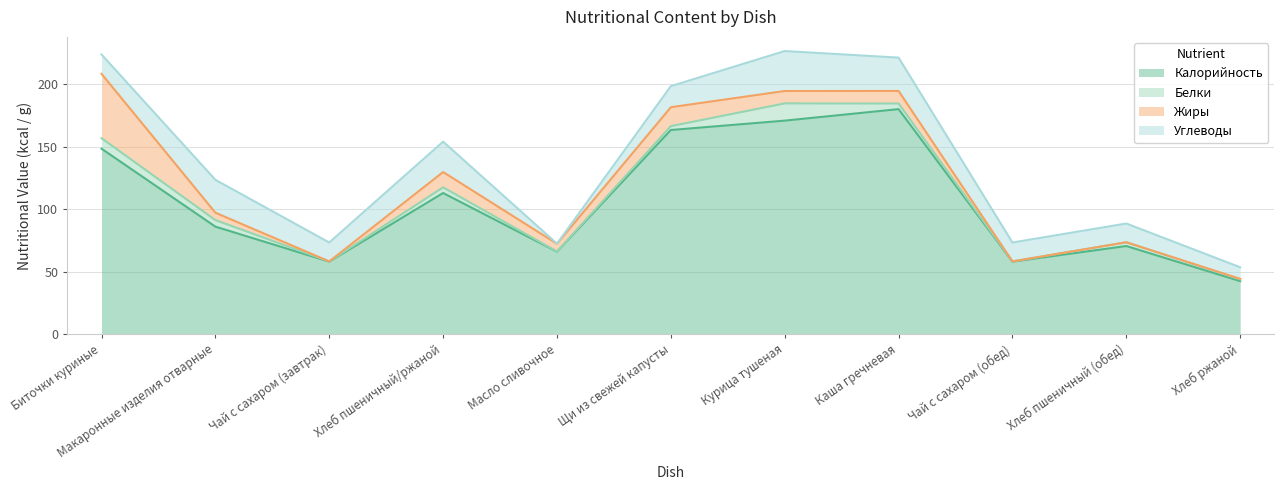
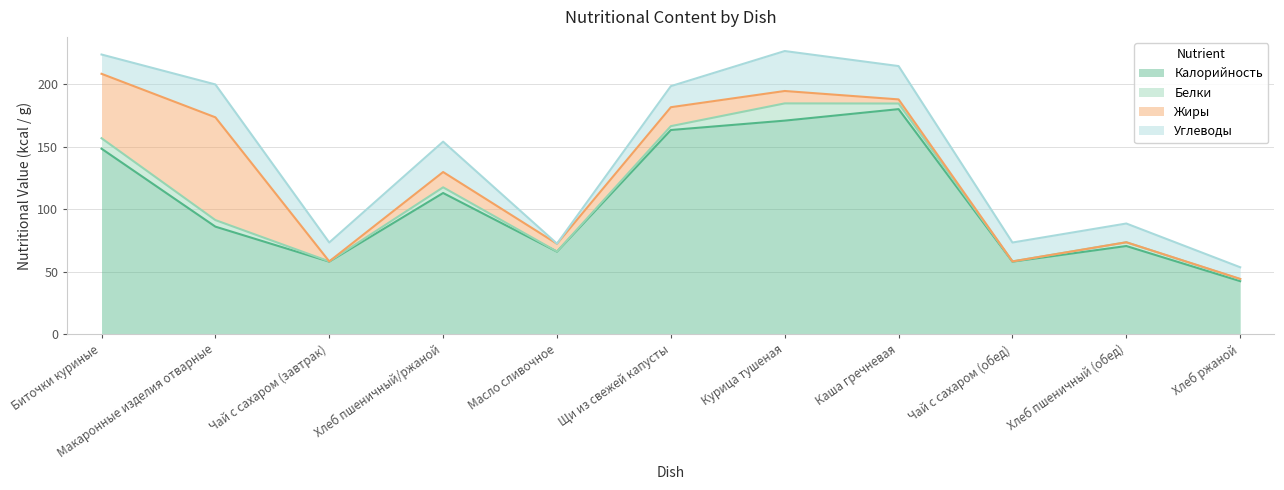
Жиры, Макаронные изделия отварные: 6 -> 82
Жиры, Каша гречневая: 10 -> 3
